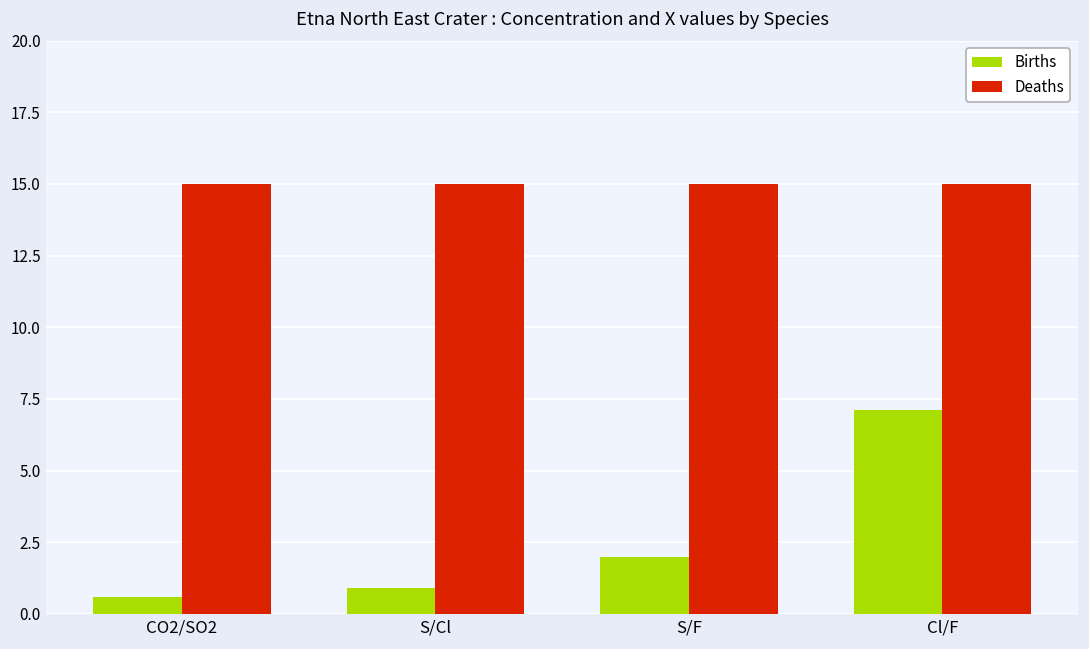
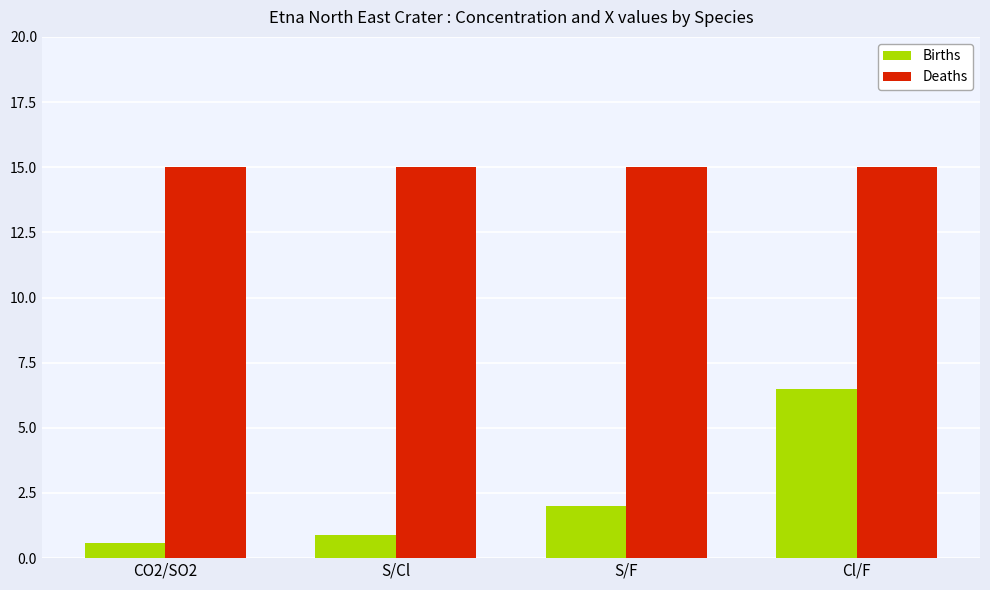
Births, Cl/F: 7.1 -> 6.5
